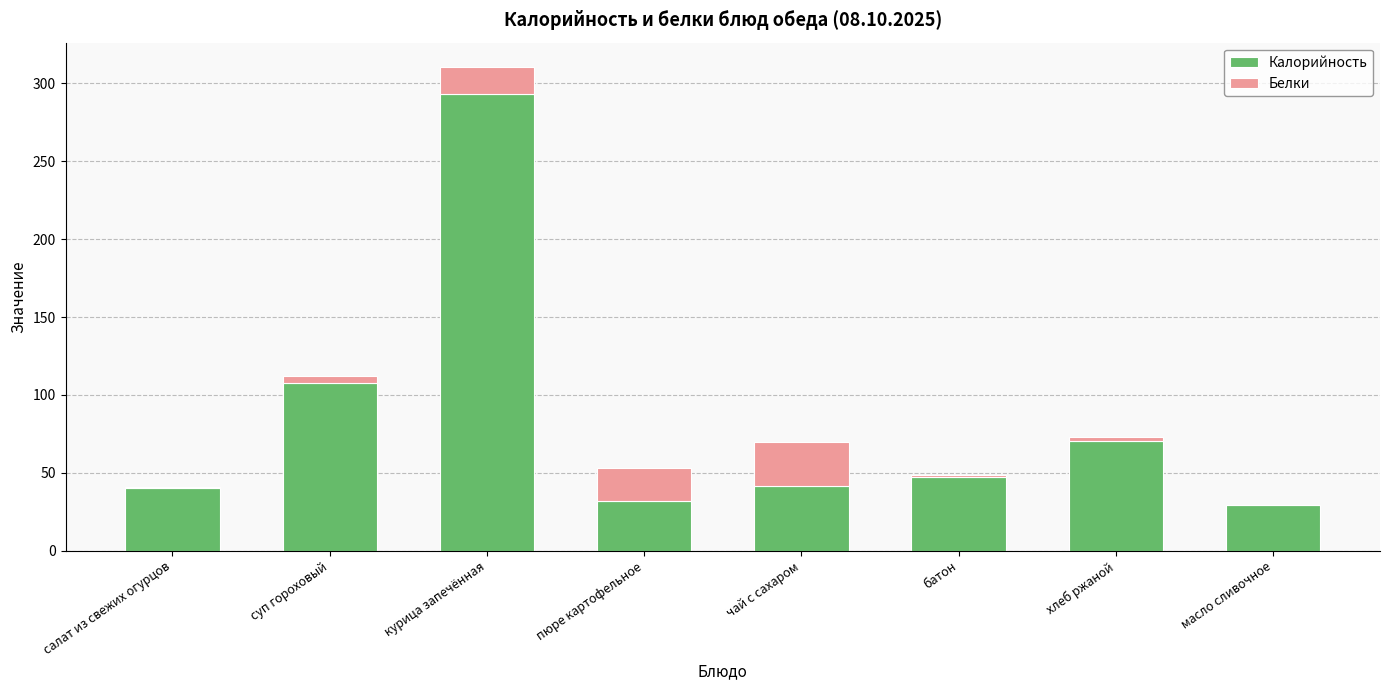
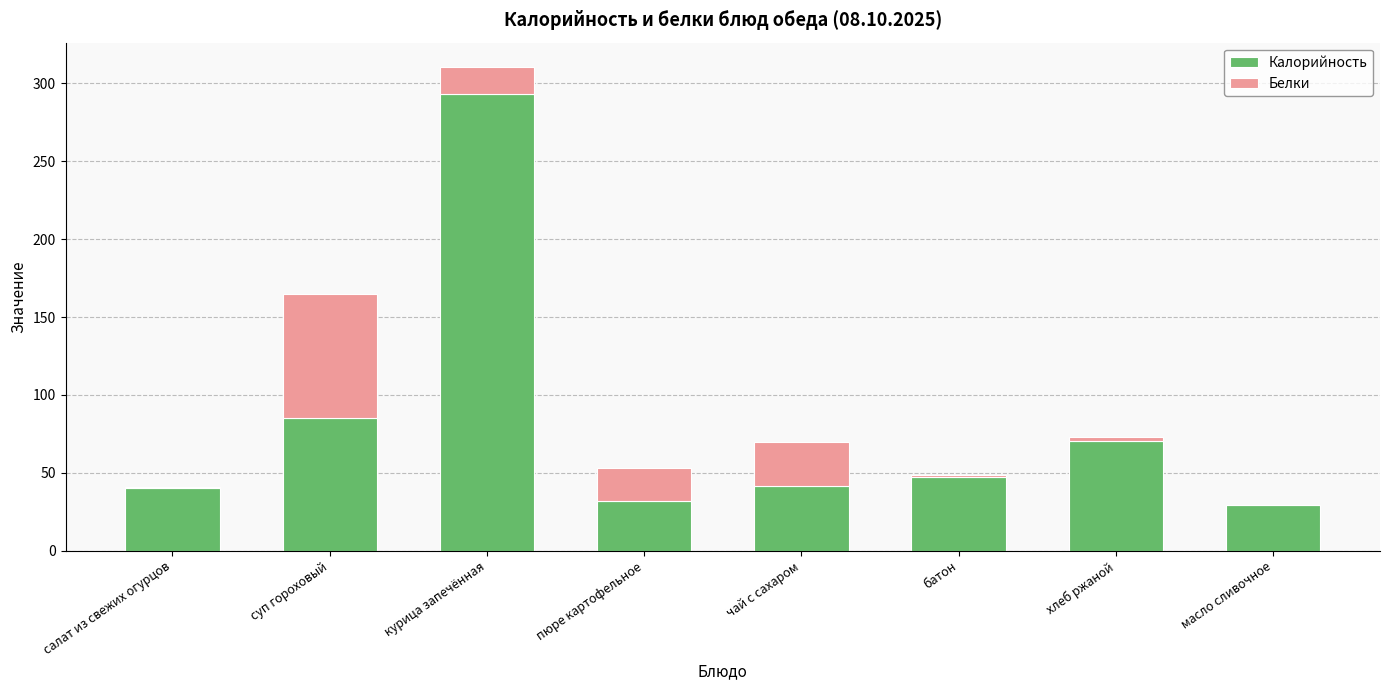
Калорийность, суп гороховый: 108 -> 85
Белки, суп гороховый: 4 -> 80
